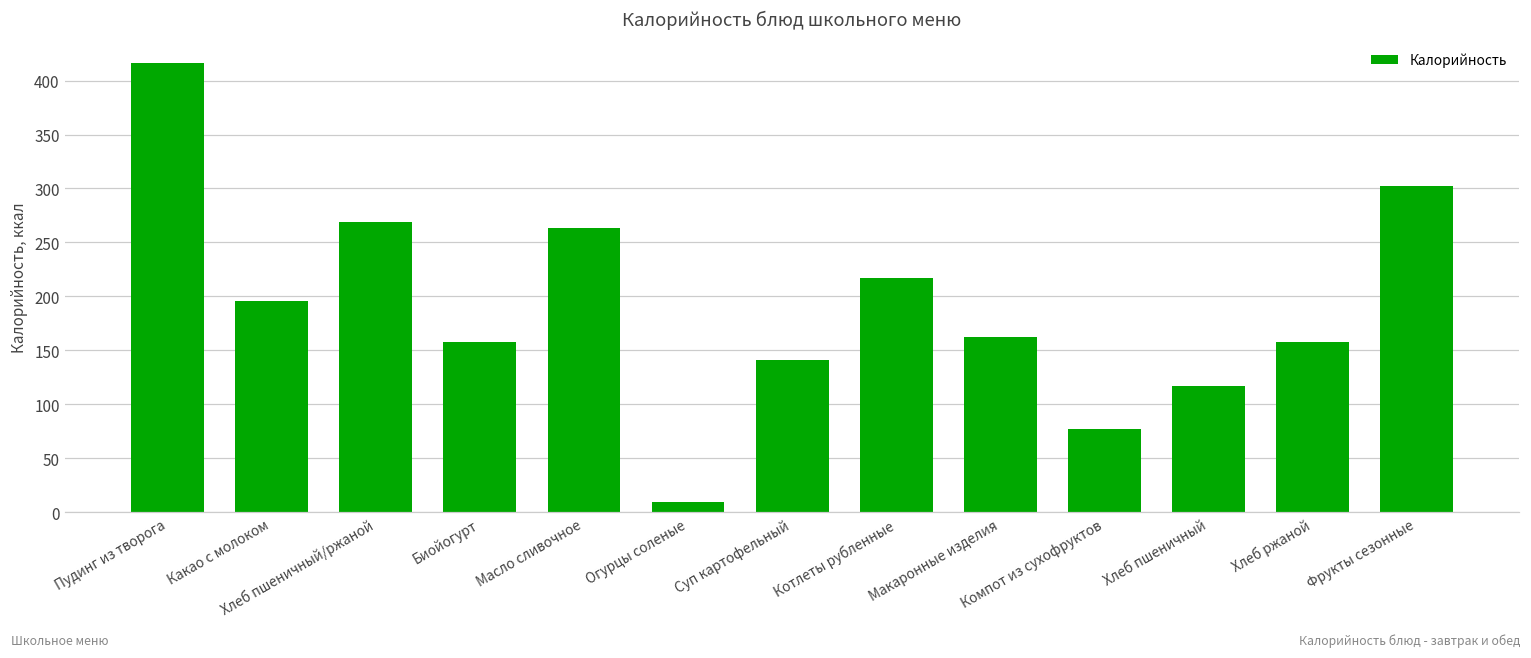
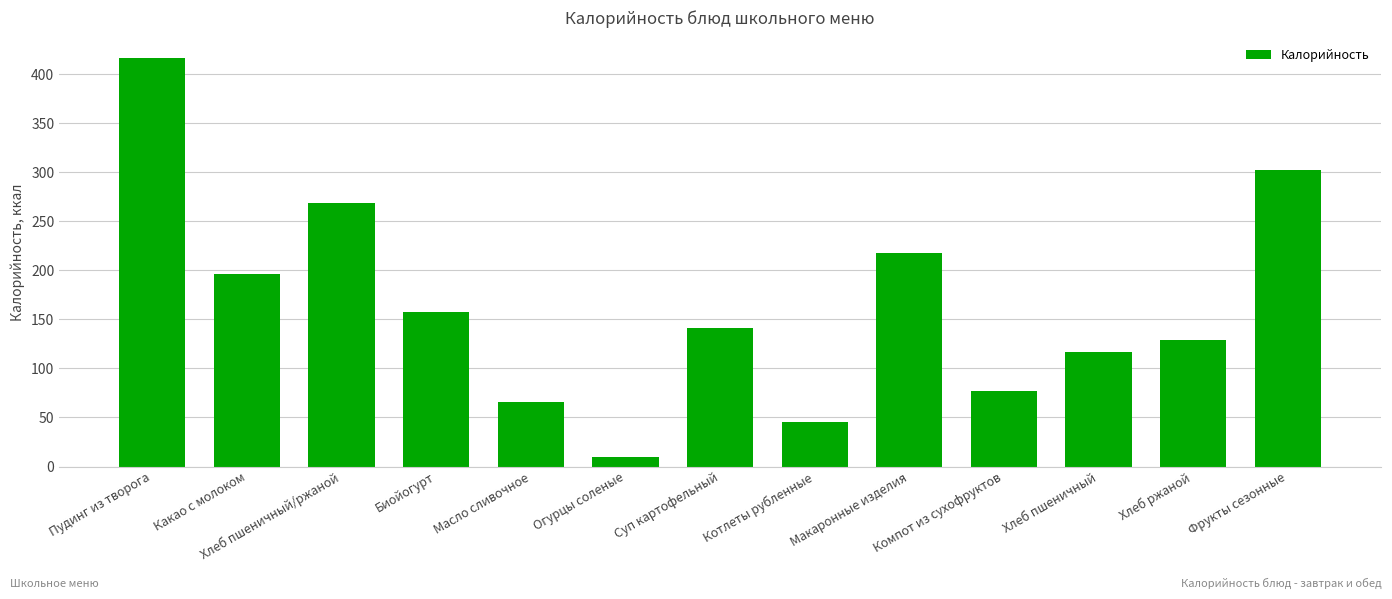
Масло сливочное: 260 -> 70
Котлеты рубленные: 220 -> 50
Макаронные изделия: 160 -> 220
Хлеб ржаной: 160 -> 130
